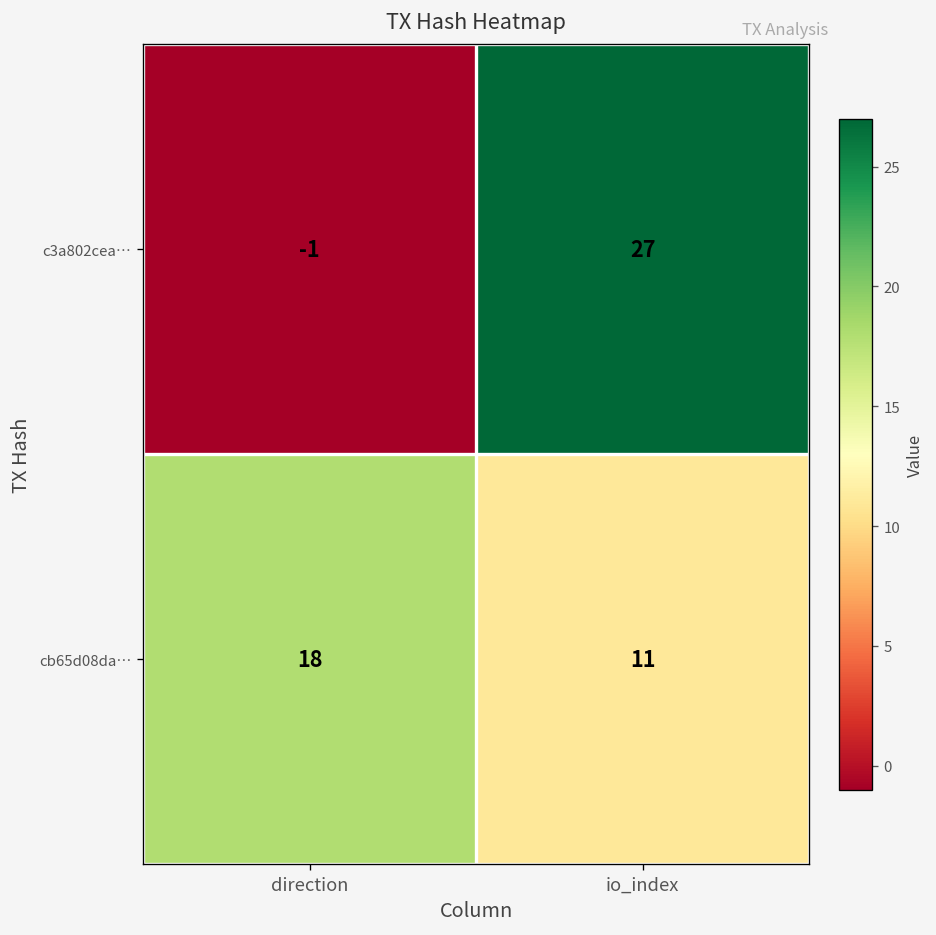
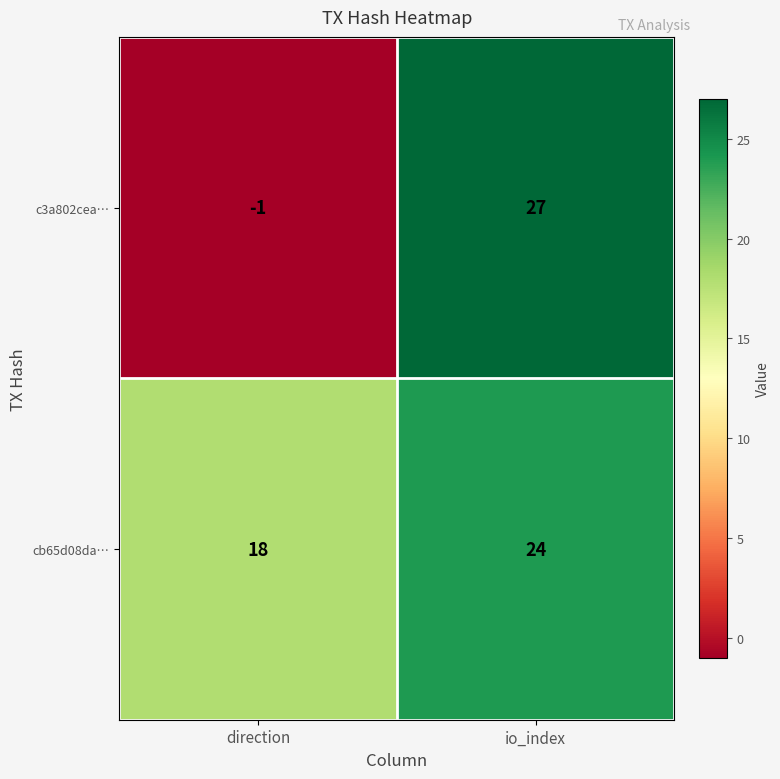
cb65d08da…, io_index: 11 -> 24
